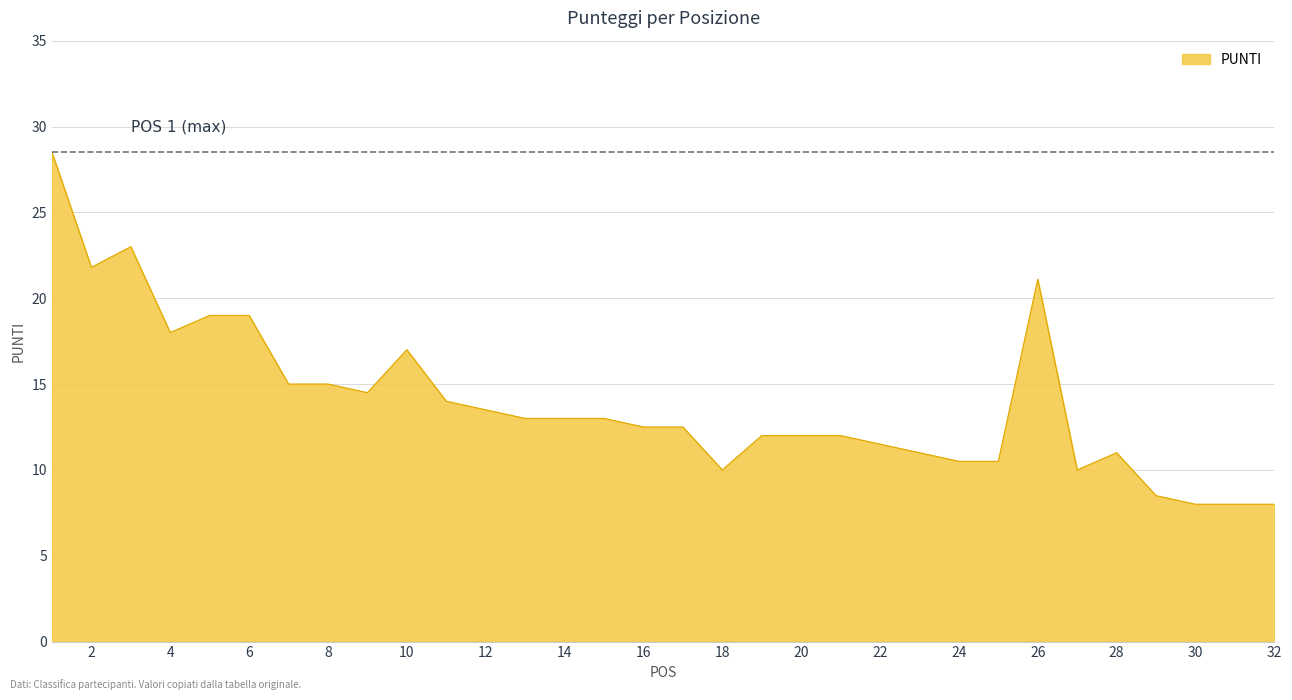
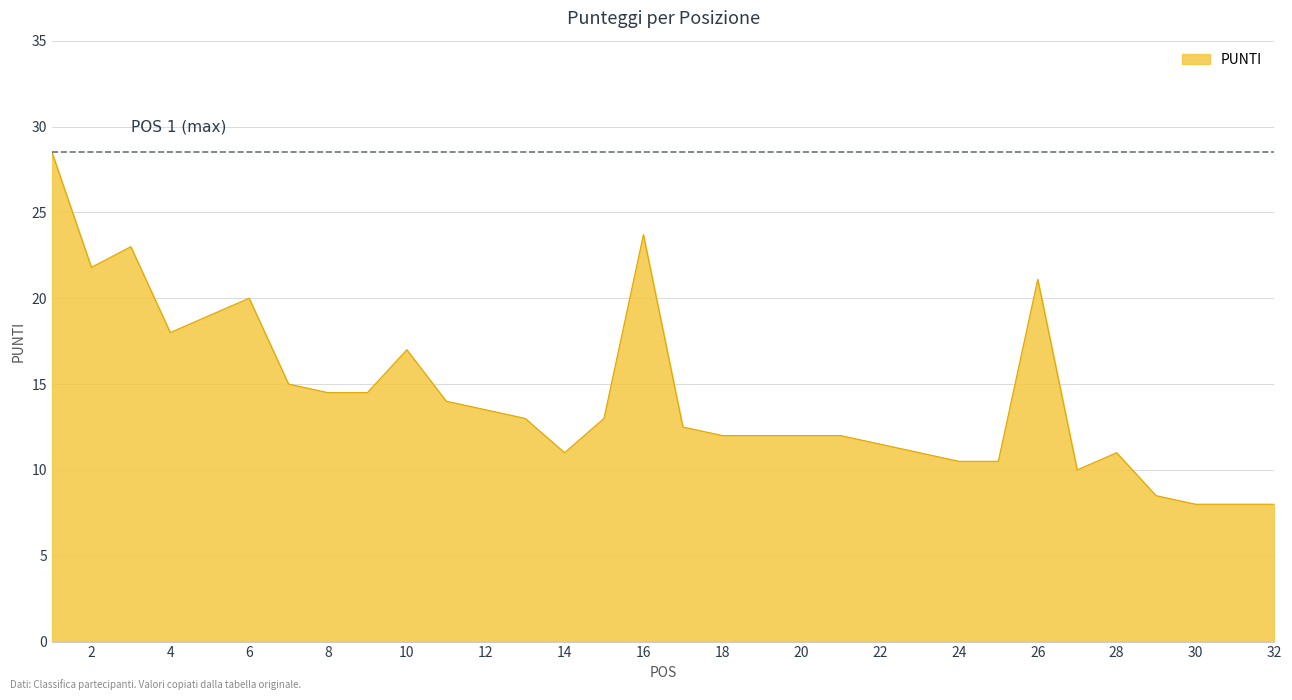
6: 19 -> 20
8: 15.0 -> 14.5
14: 13 -> 11
16: 12.5 -> 23.7
18: 10 -> 12
